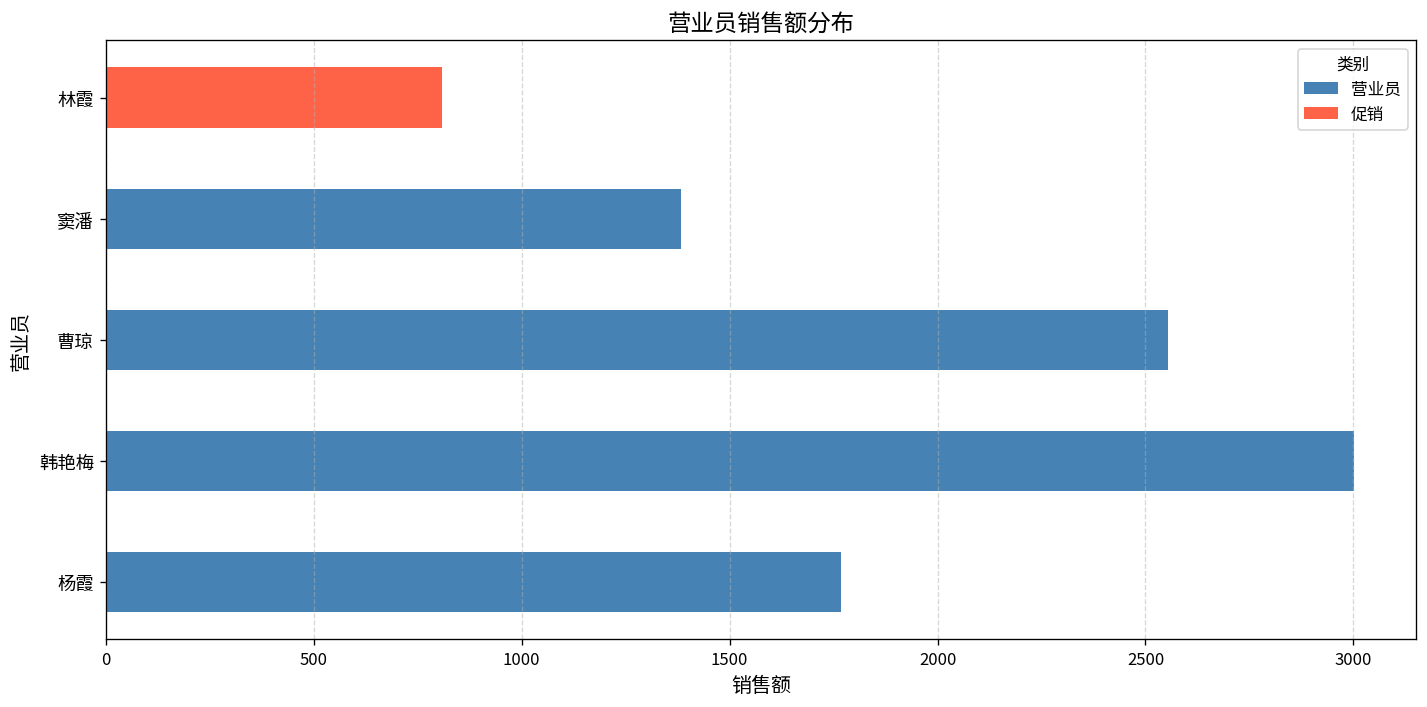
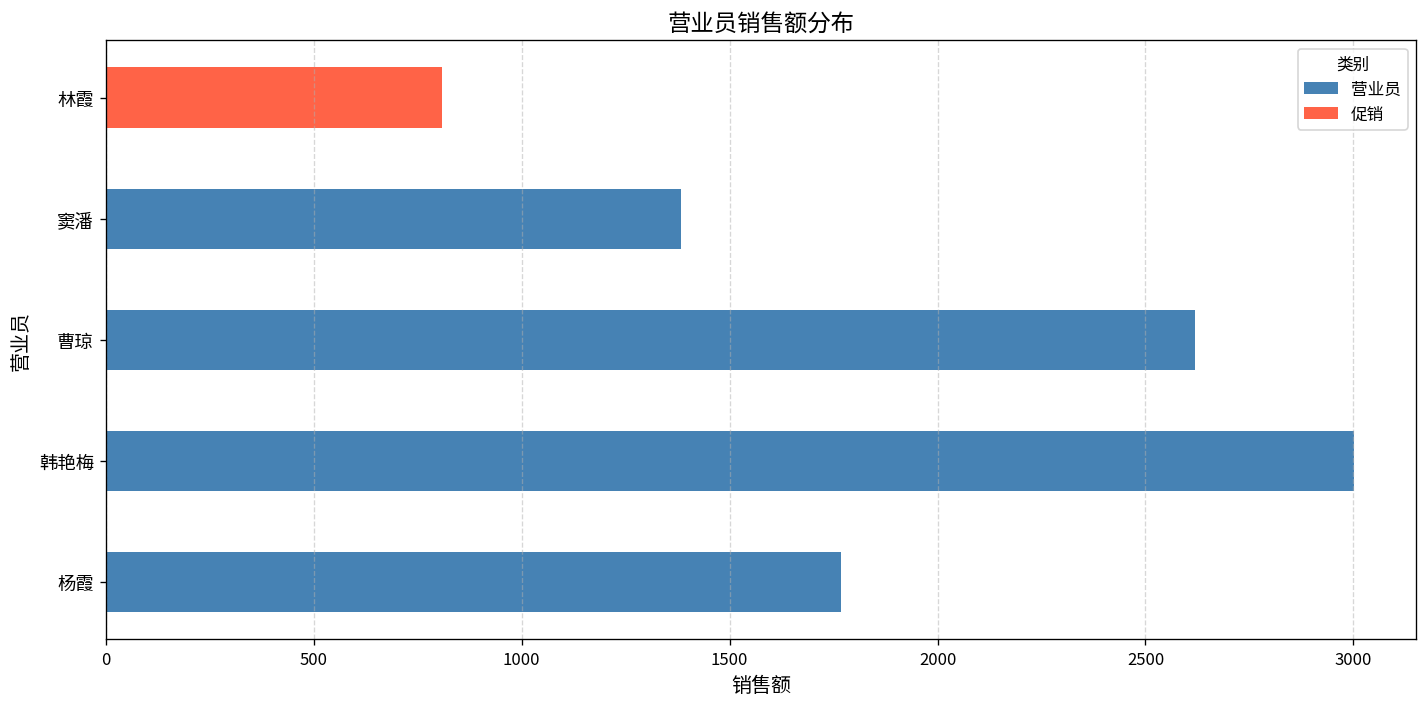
曹琼: 2560 -> 2620
